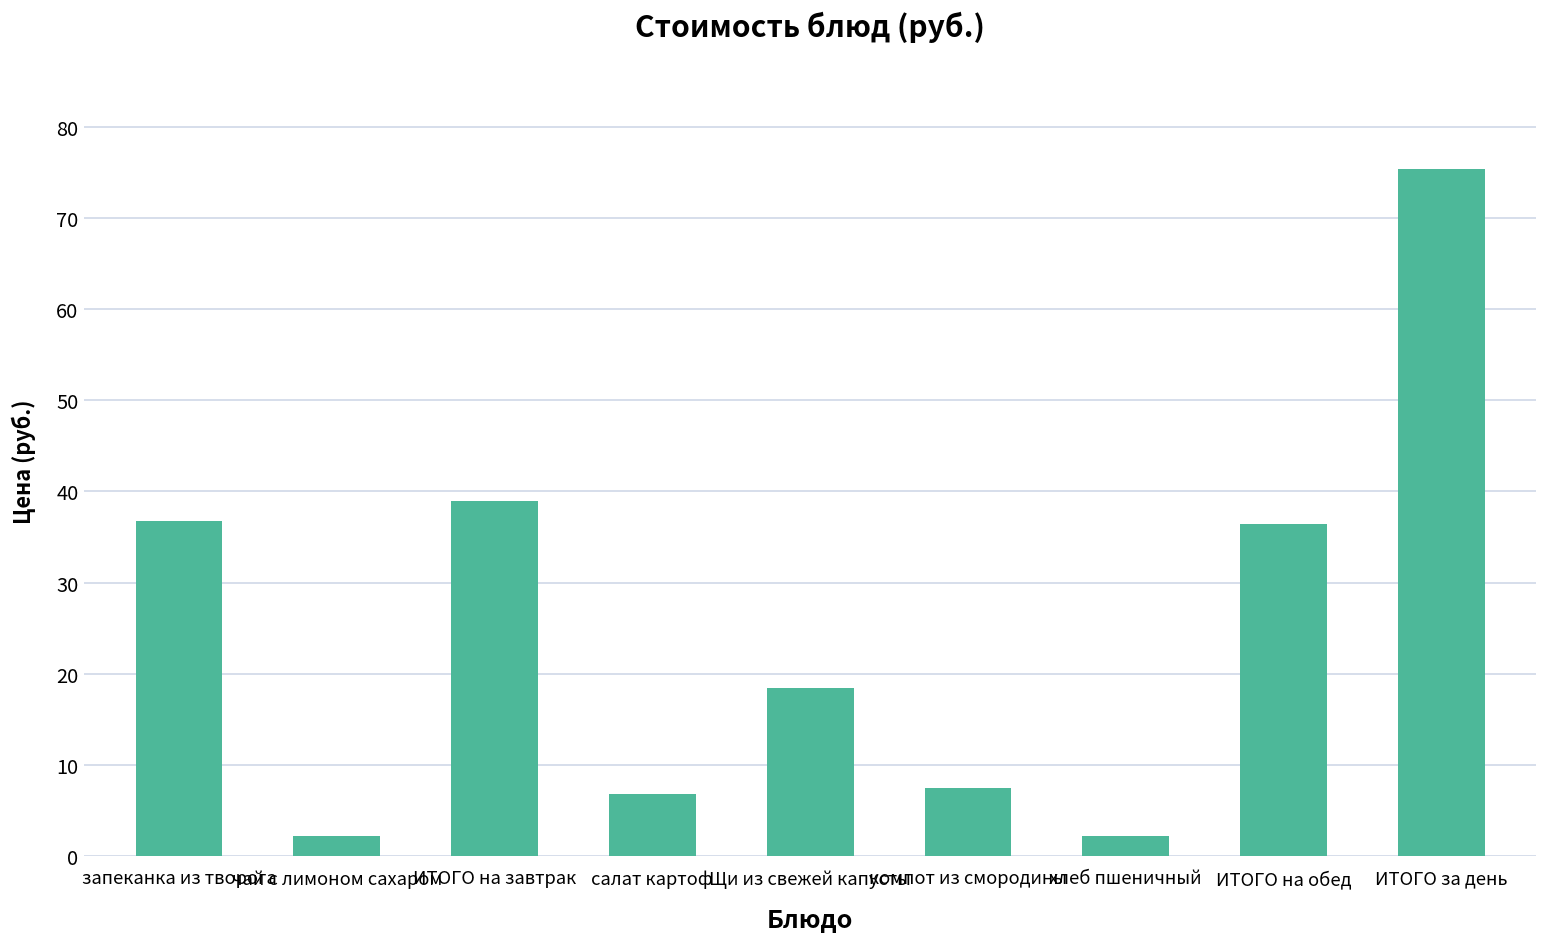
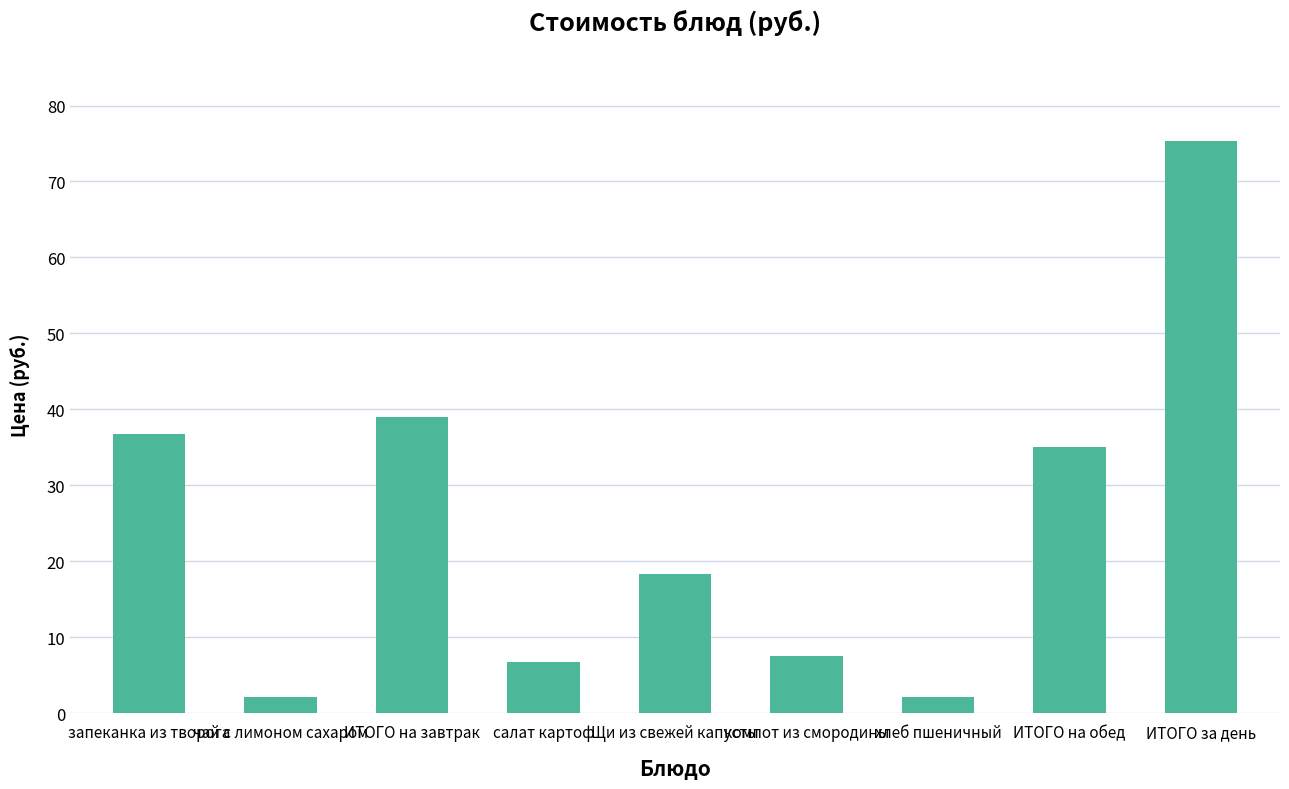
ИТОГО на обед: 36 -> 35
